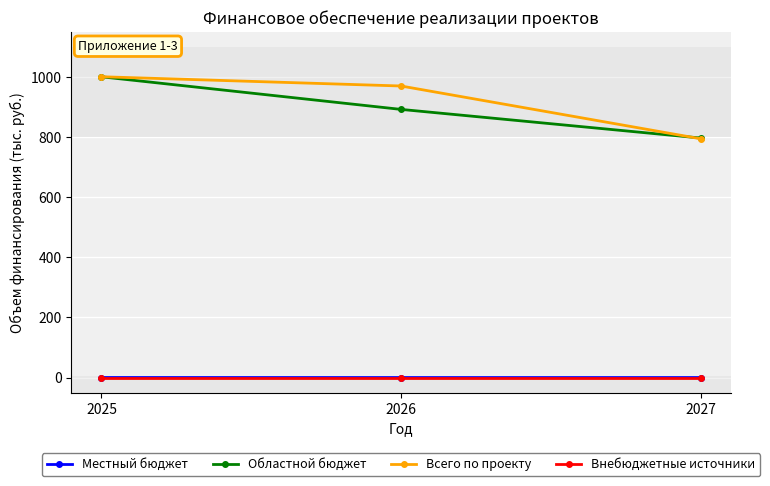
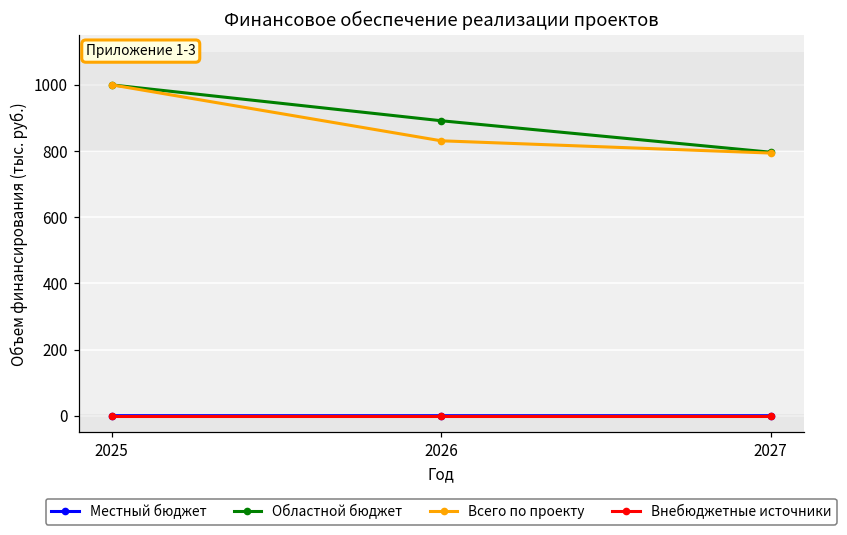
Всего по проекту, 2026: 970 -> 830
